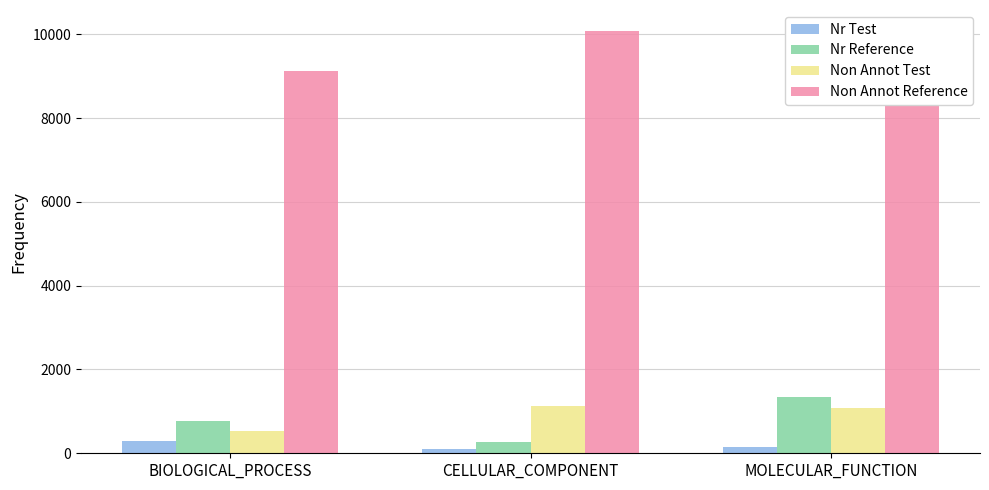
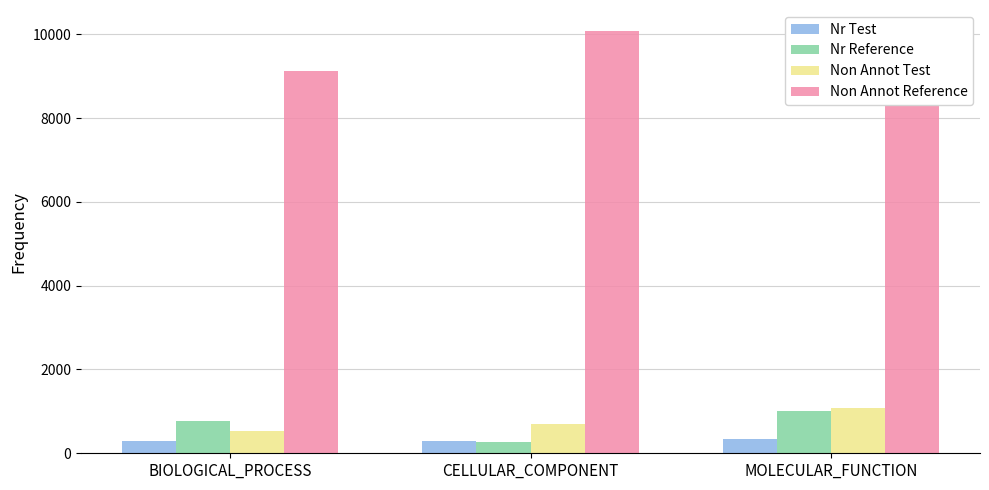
Nr Test, CELLULAR_COMPONENT: 100 -> 300
Non Annot Test, CELLULAR_COMPONENT: 1100 -> 700
Nr Test, MOLECULAR_FUNCTION: 200 -> 300
Nr Reference, MOLECULAR_FUNCTION: 1400 -> 1000
